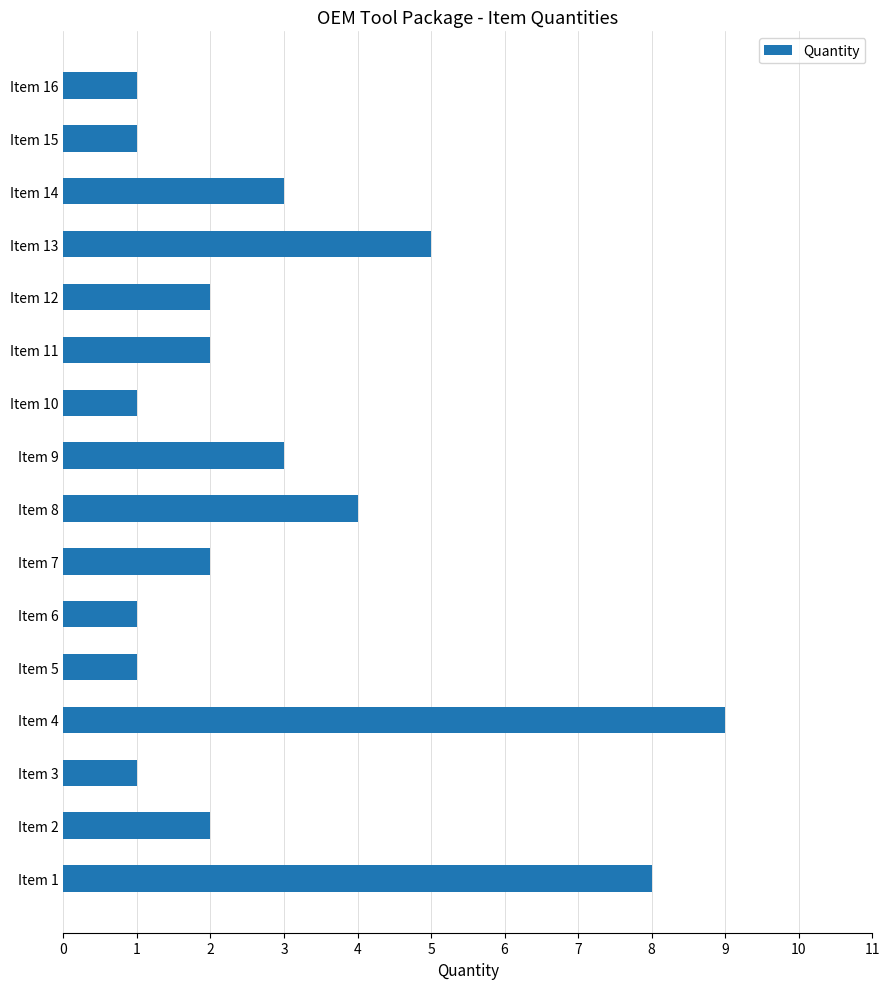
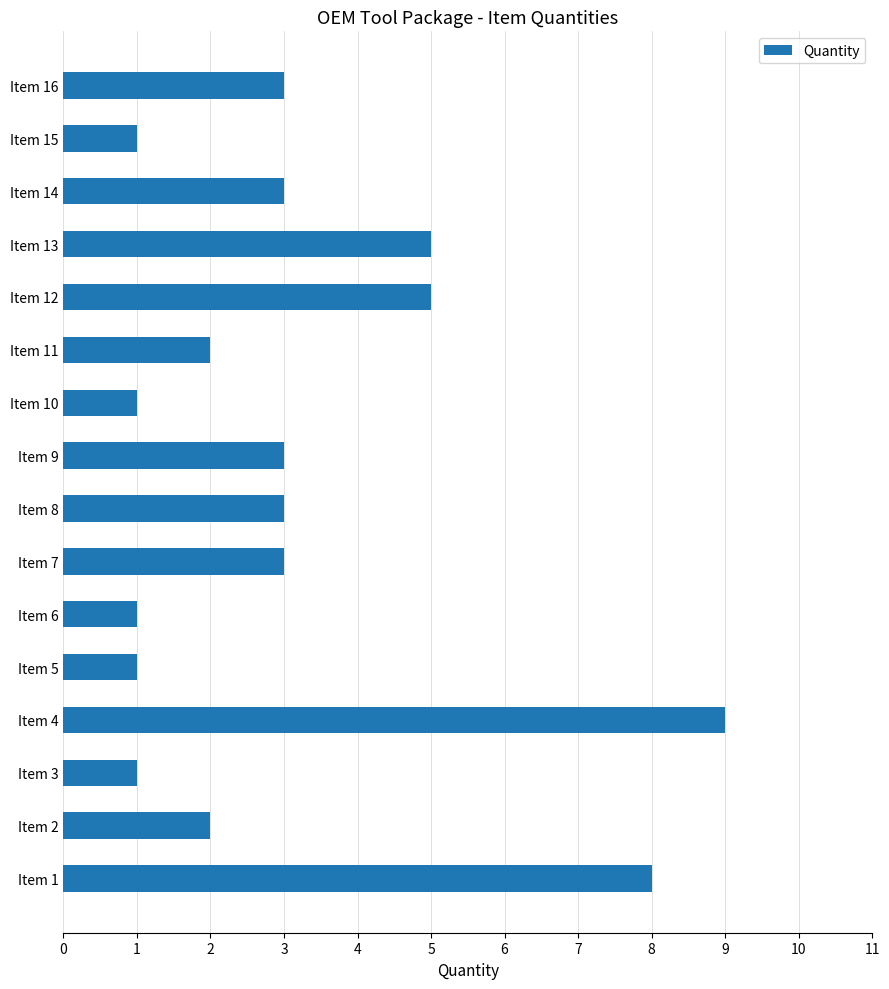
Item 16: 1 -> 3
Item 12: 2 -> 5
Item 8: 4 -> 3
Item 7: 2 -> 3
